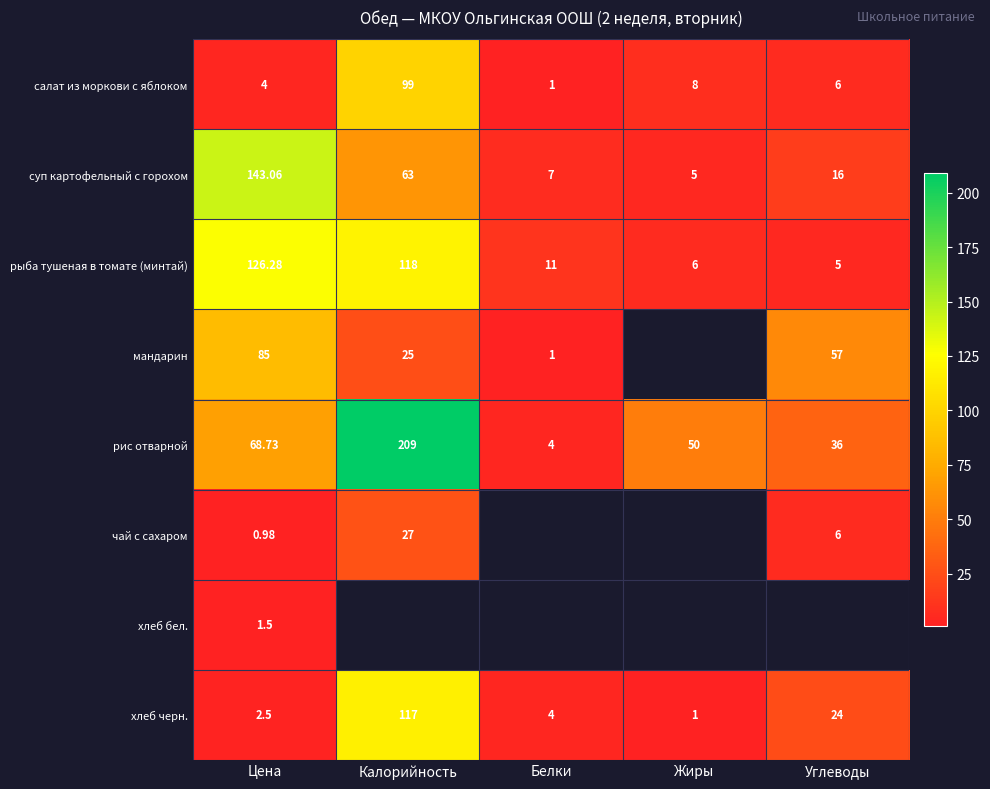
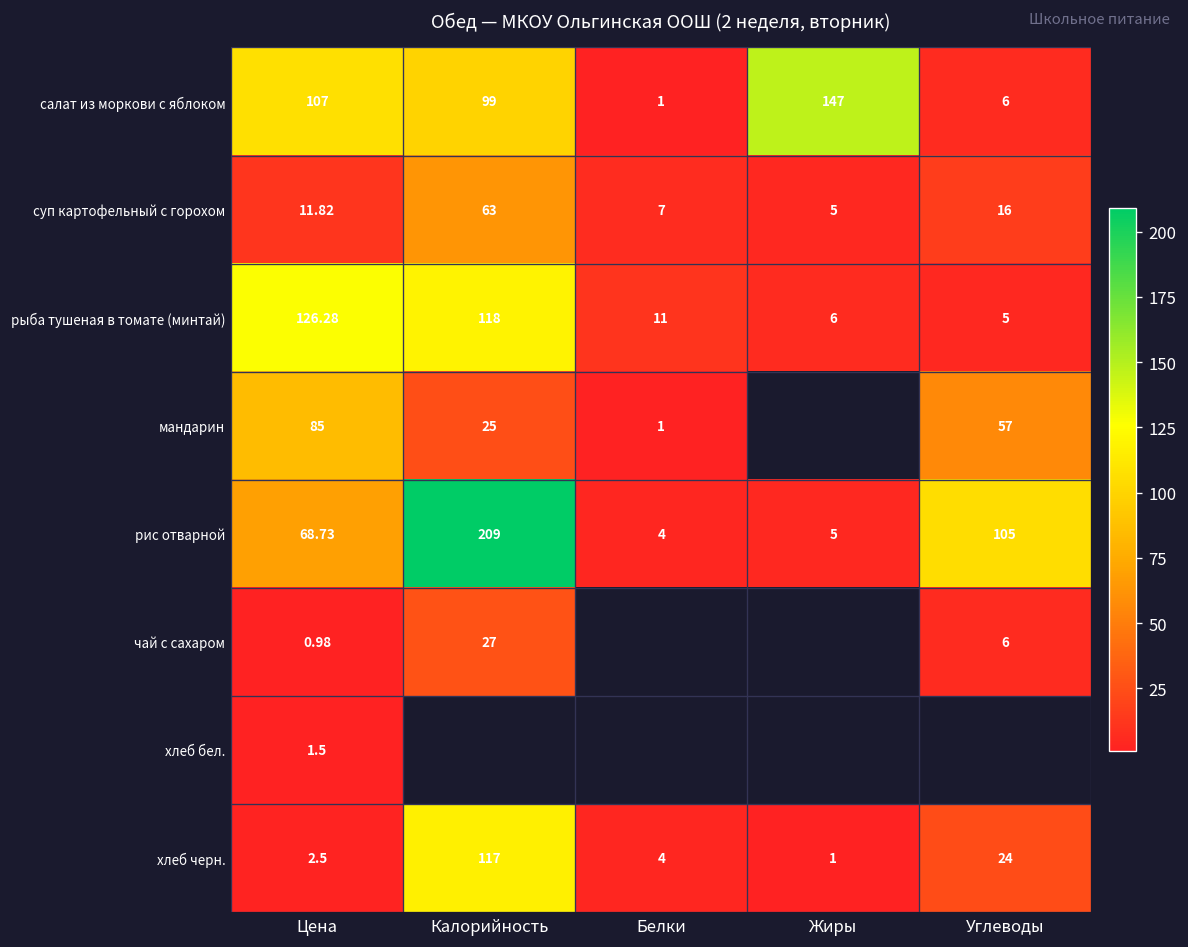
салат из моркови с яблоком, Цена: 4 -> 107
салат из моркови с яблоком, Жиры: 8 -> 147
суп картофельный с горохом, Цена: 143.06 -> 11.82
рис отварной, Жиры: 50 -> 5
рис отварной, Углеводы: 36 -> 105
